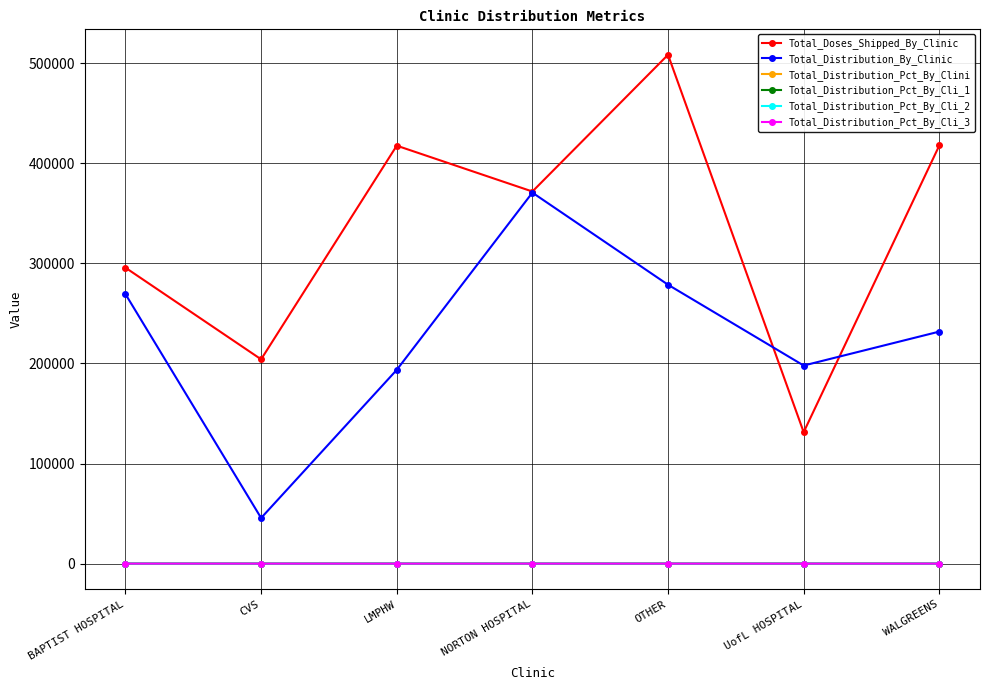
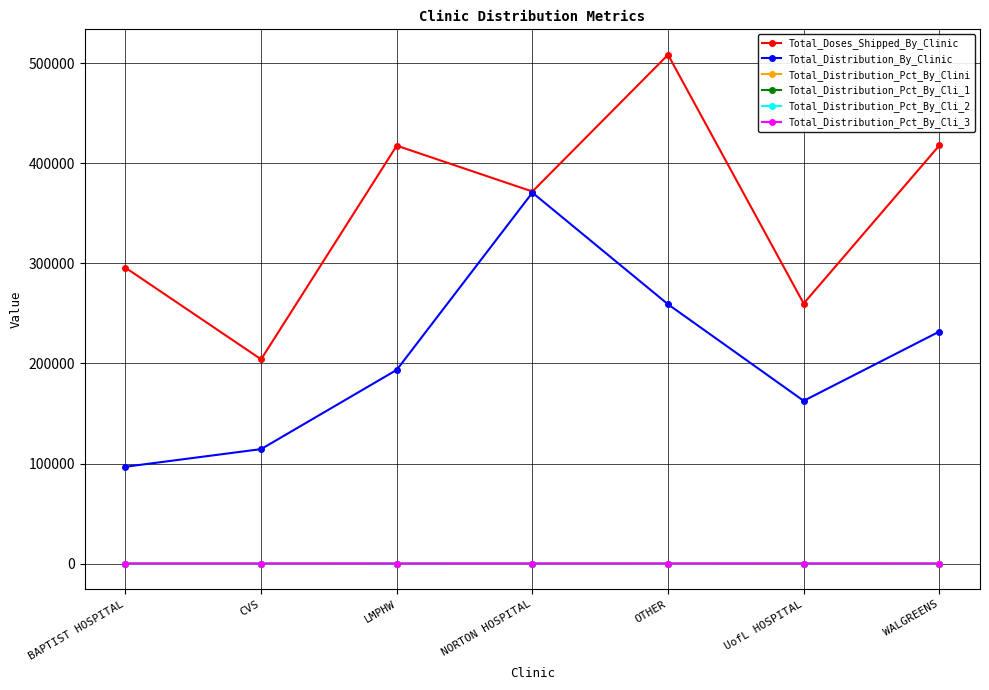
Total_Distribution_By_Clinic, BAPTIST HOSPITAL: 269000 -> 97000
Total_Distribution_By_Clinic, CVS: 46000 -> 114000
Total_Distribution_By_Clinic, OTHER: 279000 -> 259000
Total_Doses_Shipped_By_Clinic, UofL HOSPITAL: 131000 -> 260000
Total_Distribution_By_Clinic, UofL HOSPITAL: 198000 -> 163000
